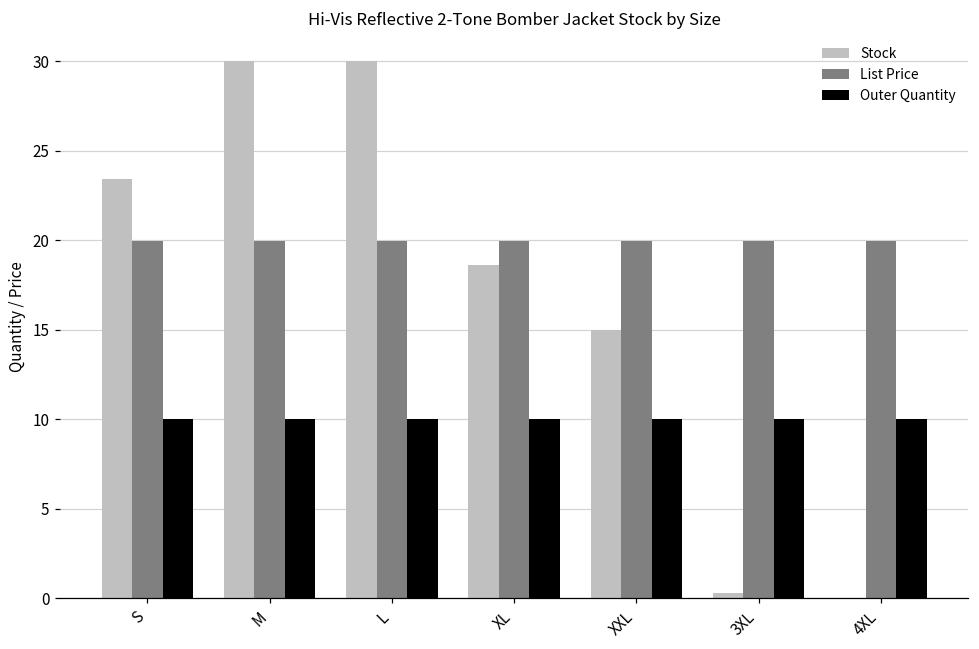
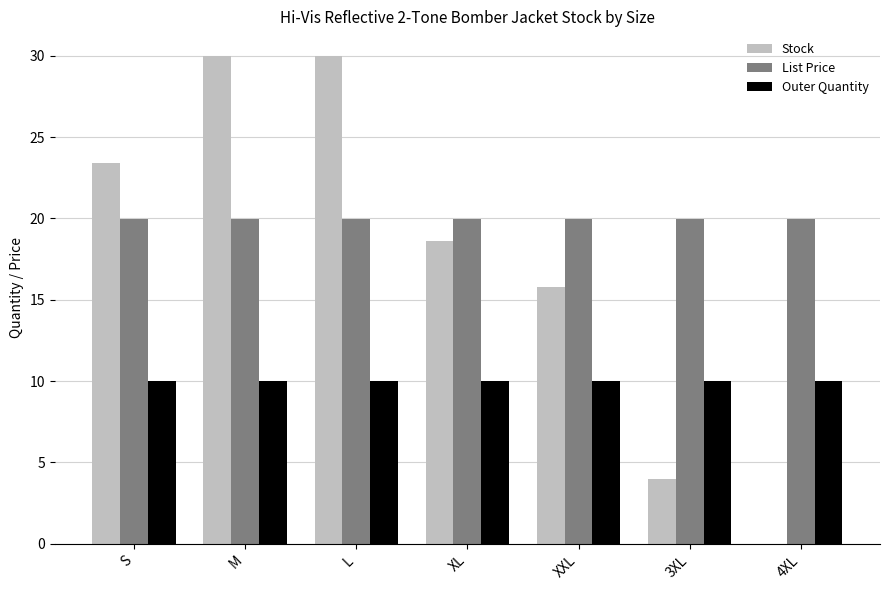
Stock, XXL: 15.0 -> 15.8
Stock, 3XL: 0.3 -> 4.0
